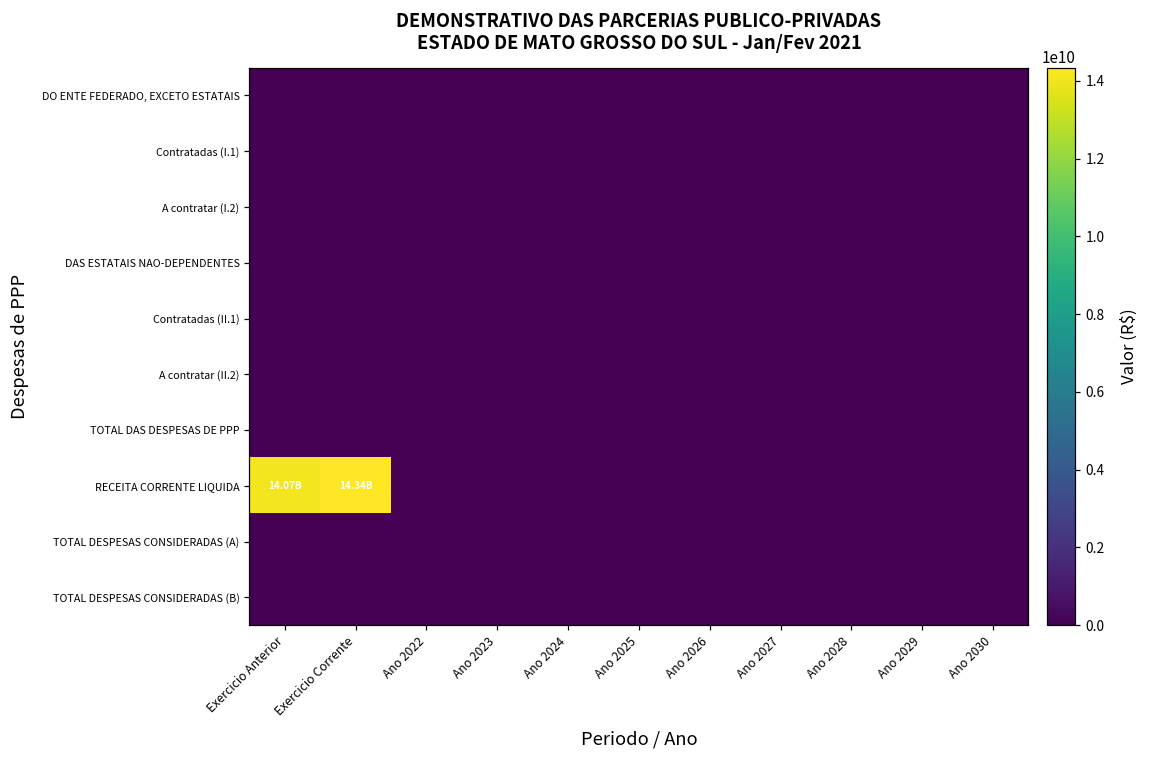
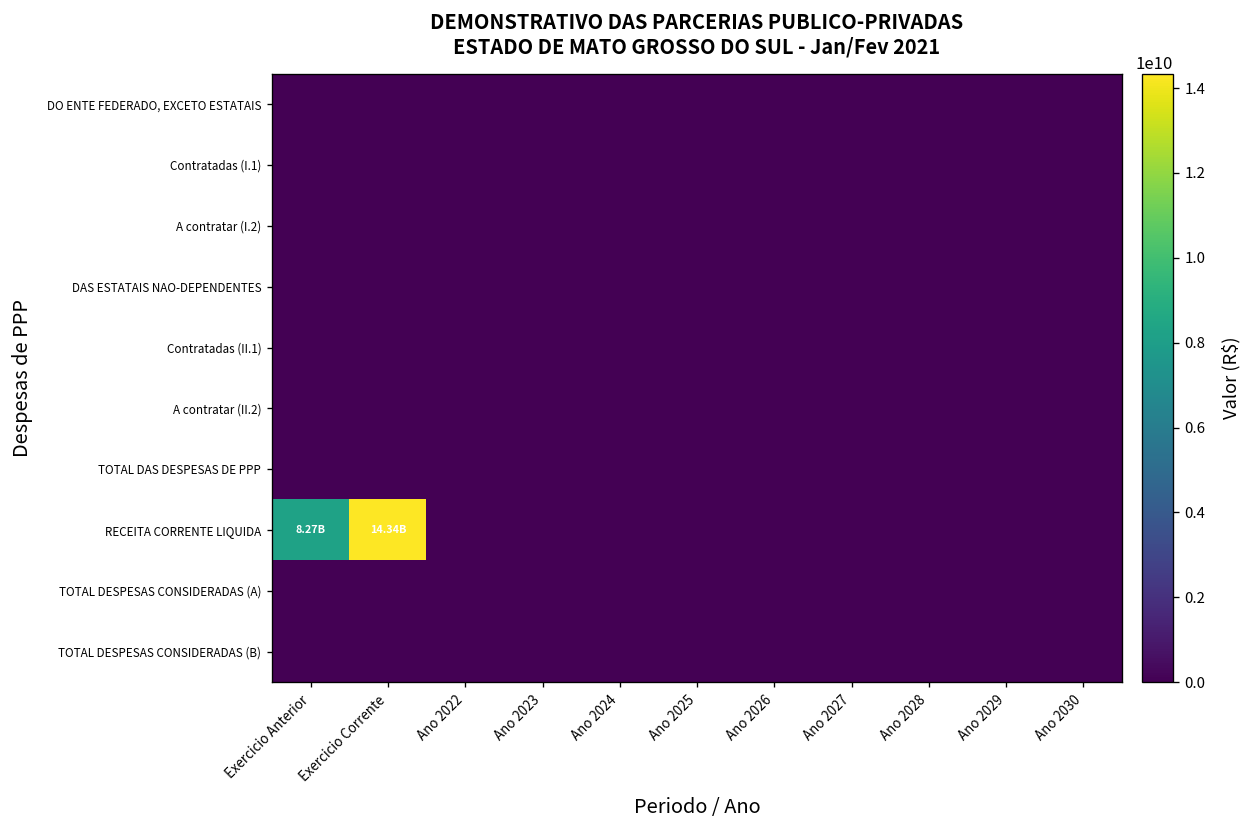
RECEITA CORRENTE LIQUIDA, Exercicio Anterior: 14.07B -> 8.27B
